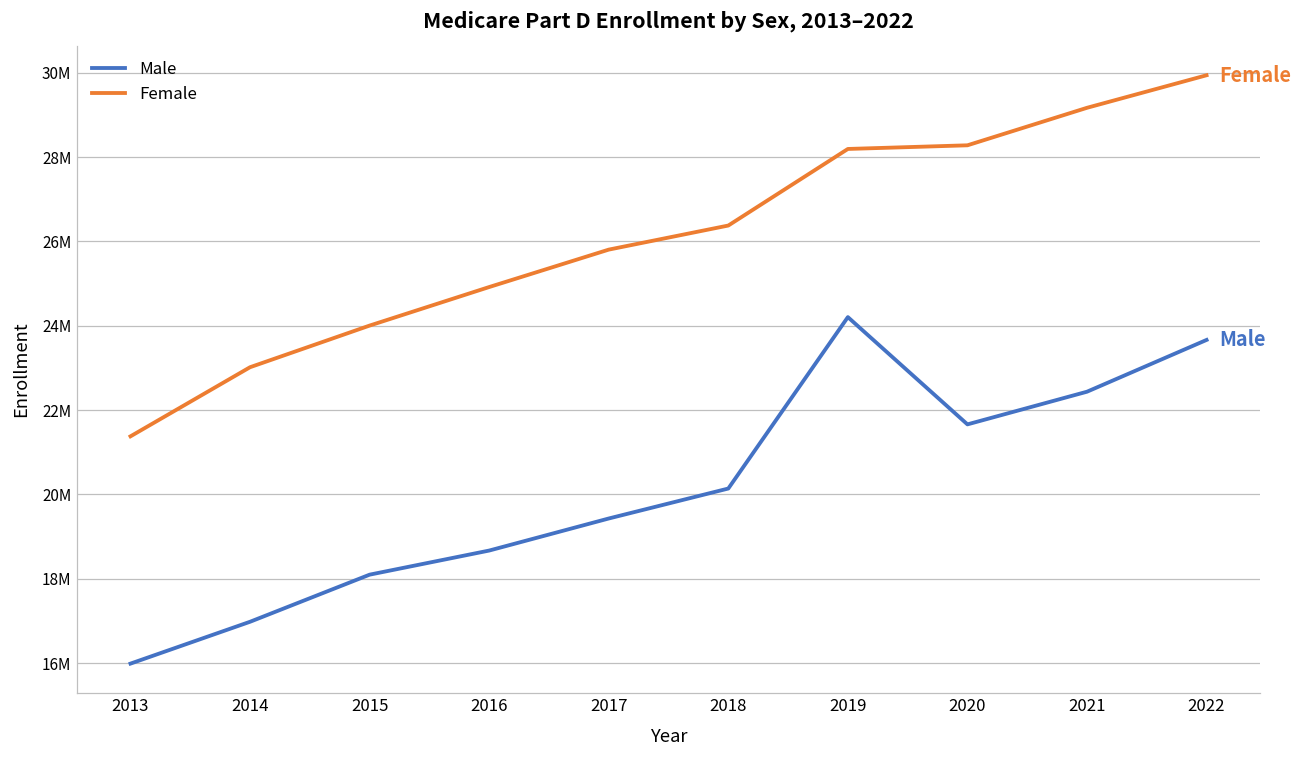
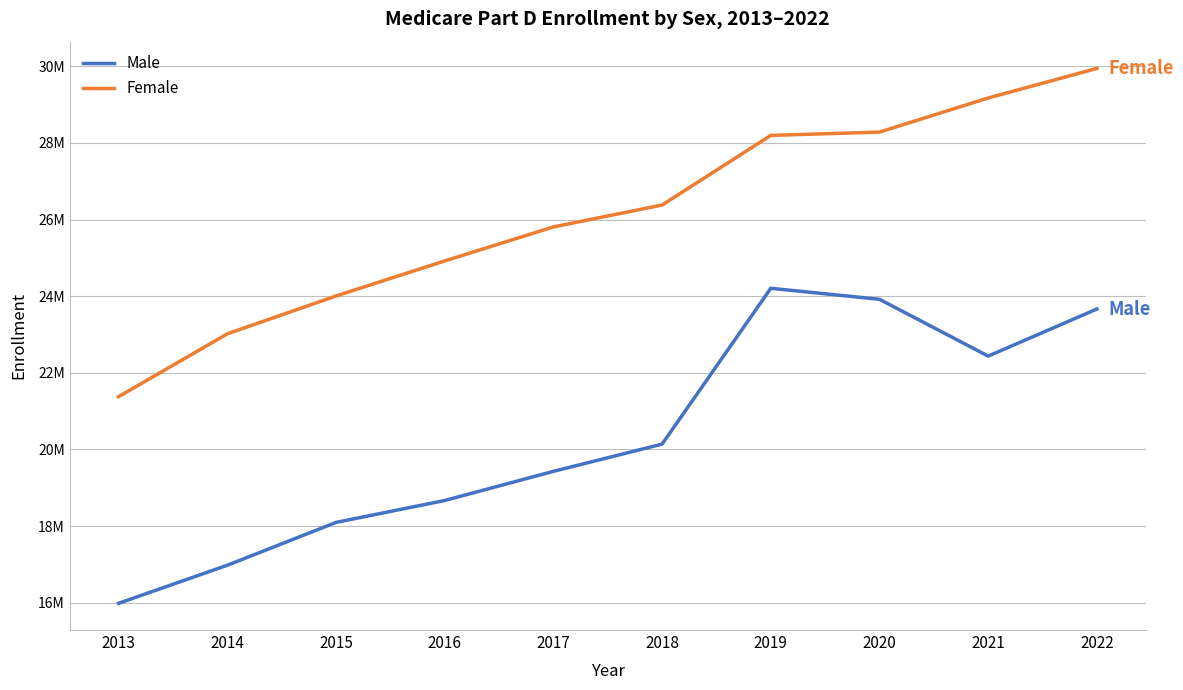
Male, 2020: 21700000 -> 23900000
